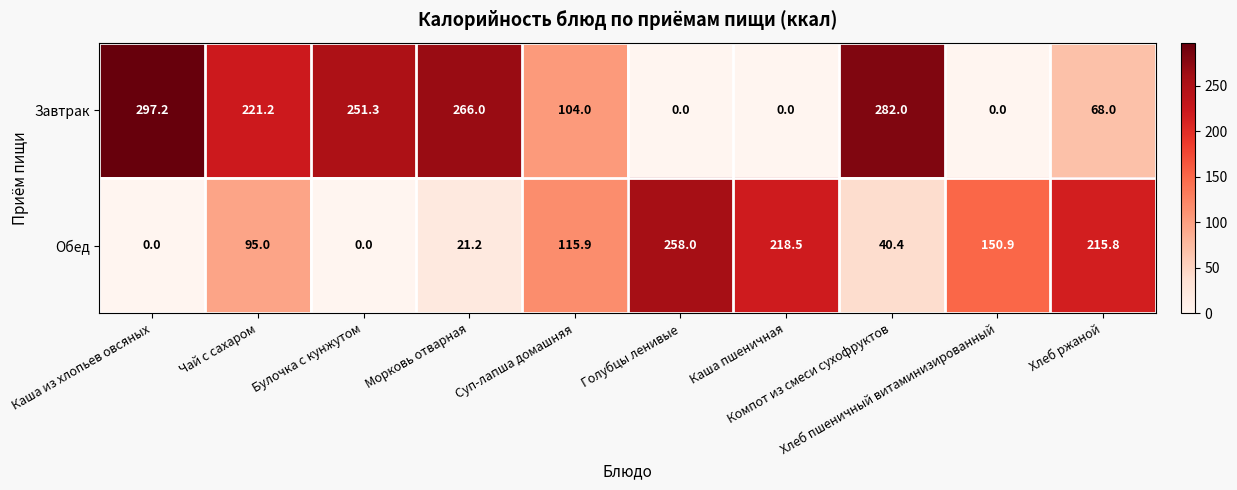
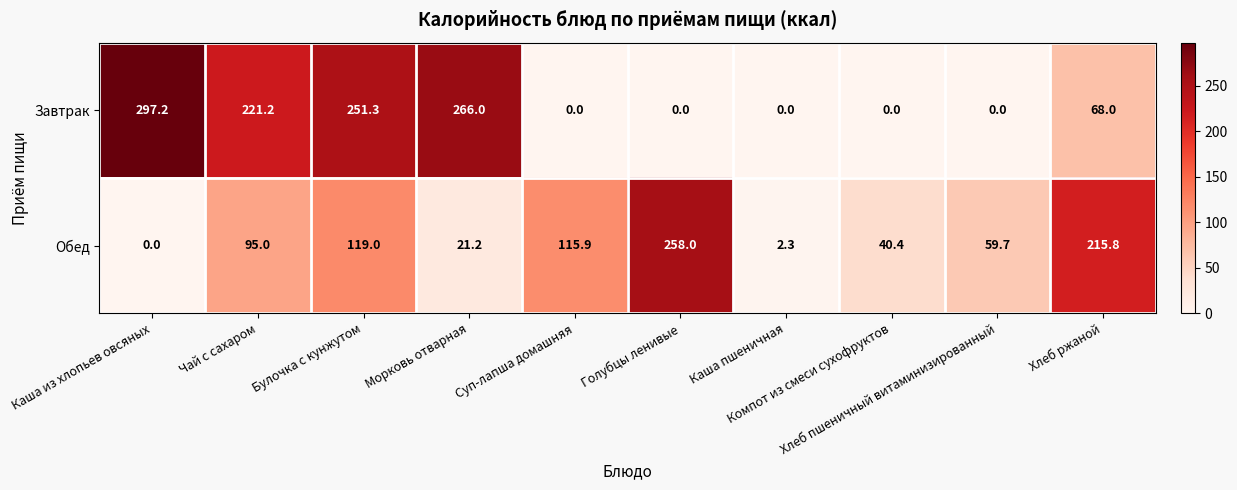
Завтрак, Суп-лапша домашняя: 104.0 -> 0.0
Завтрак, Компот из смеси сухофруктов: 282.0 -> 0.0
Обед, Булочка с кунжутом: 0.0 -> 119.0
Обед, Каша пшеничная: 218.5 -> 2.3
Обед, Хлеб пшеничный витаминизированный: 150.9 -> 59.7
